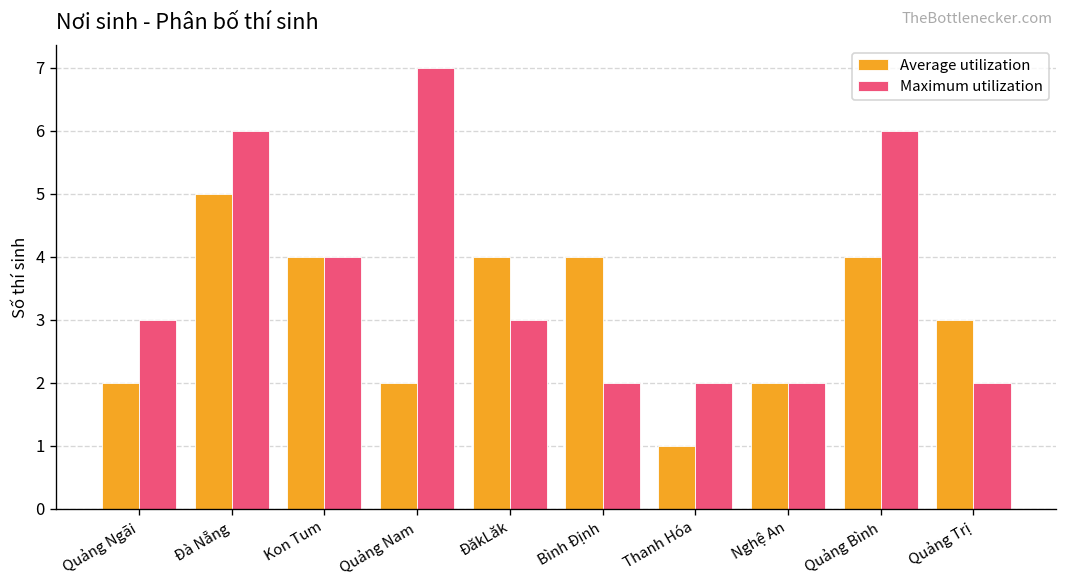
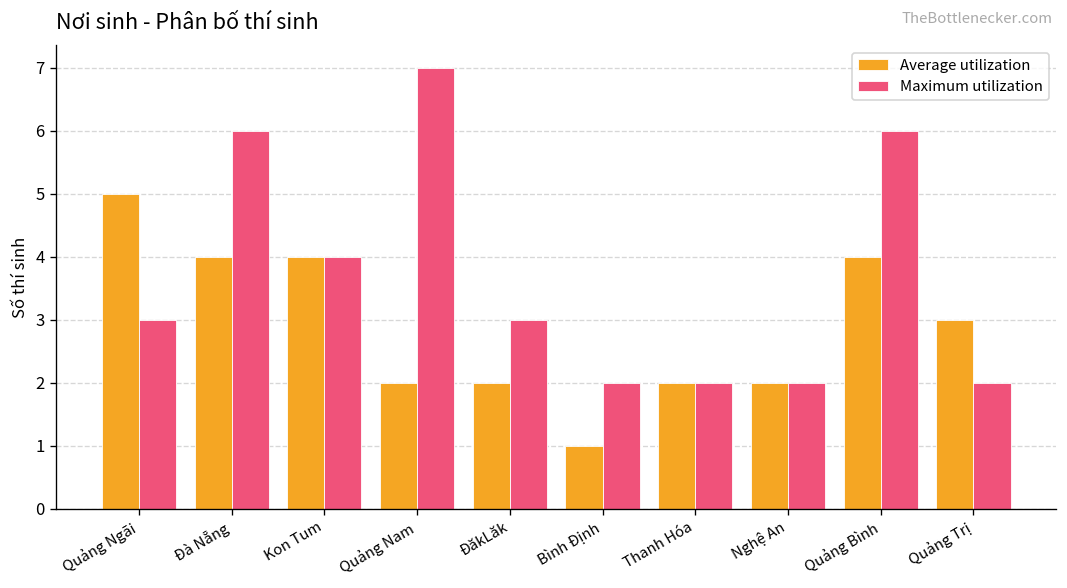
Average utilization, Quảng Ngãi: 2 -> 5
Average utilization, Đà Nẵng: 5 -> 4
Average utilization, ĐăkLăk: 4 -> 2
Average utilization, Bình Định: 4 -> 1
Average utilization, Thanh Hóa: 1 -> 2
